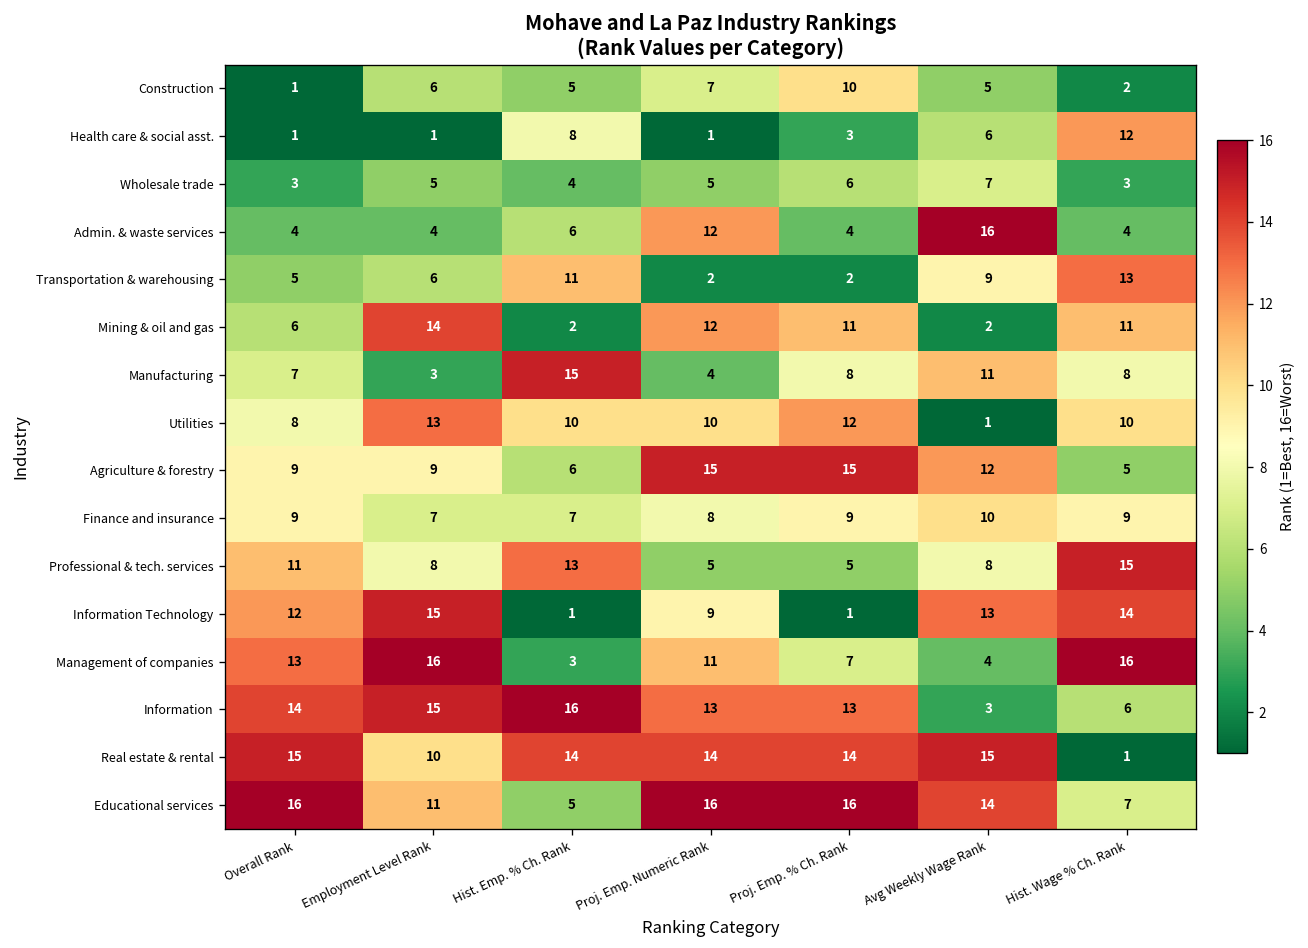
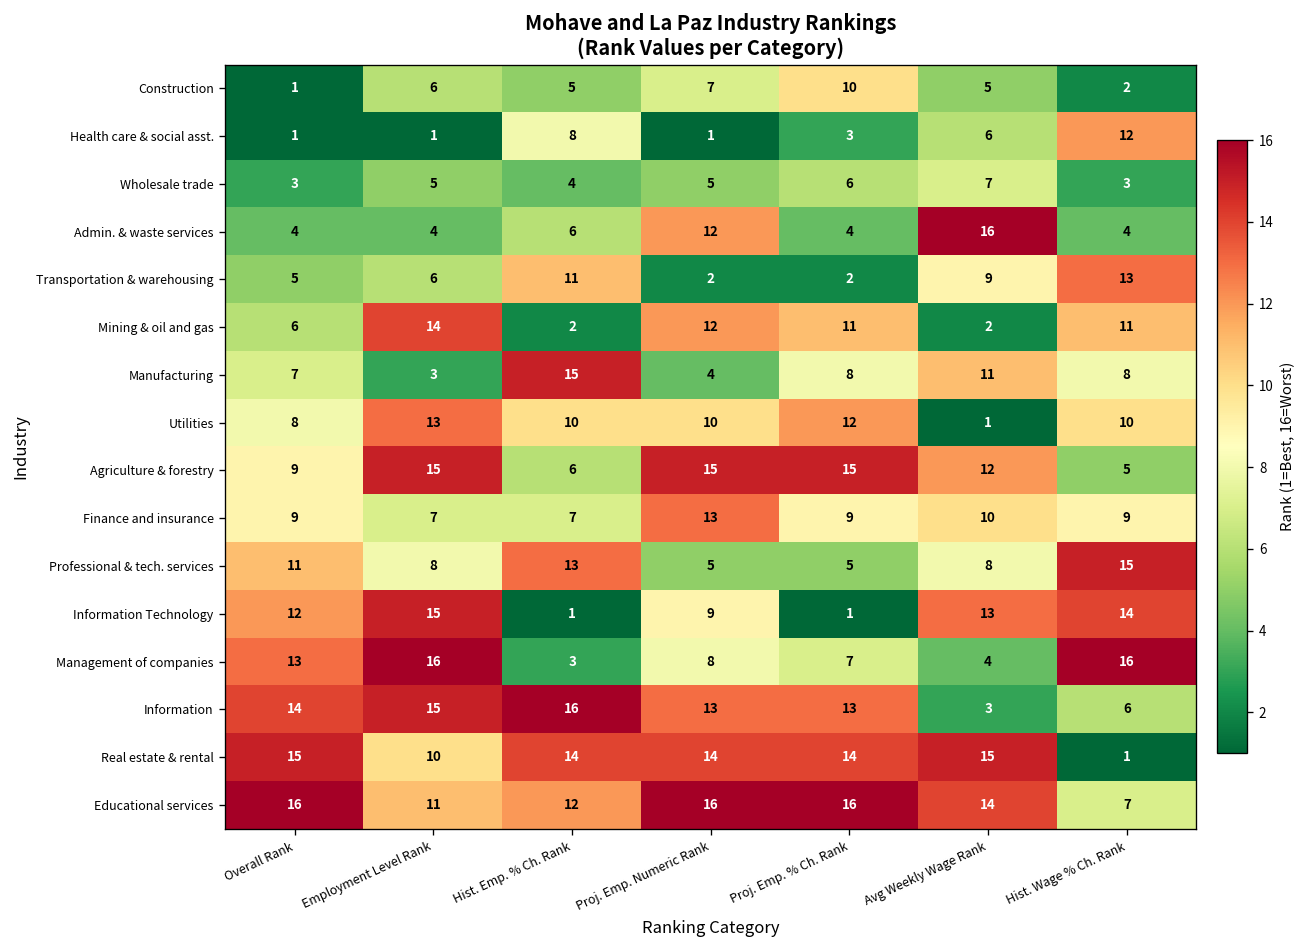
Agriculture & forestry, Employment Level Rank: 9 -> 15
Finance and insurance, Proj. Emp. Numeric Rank: 8 -> 13
Management of companies, Proj. Emp. Numeric Rank: 11 -> 8
Educational services, Hist. Emp. % Ch. Rank: 5 -> 12
